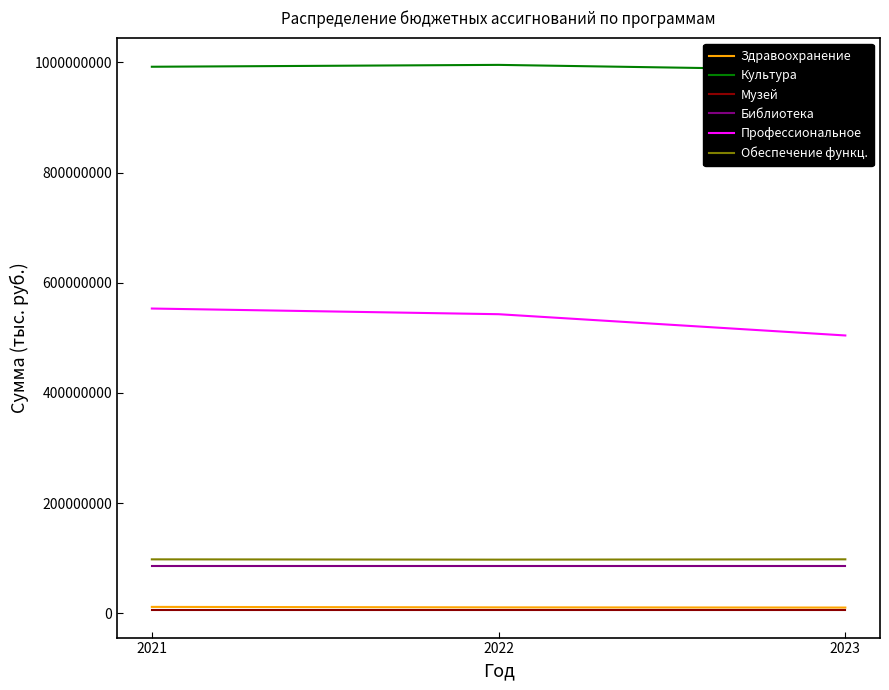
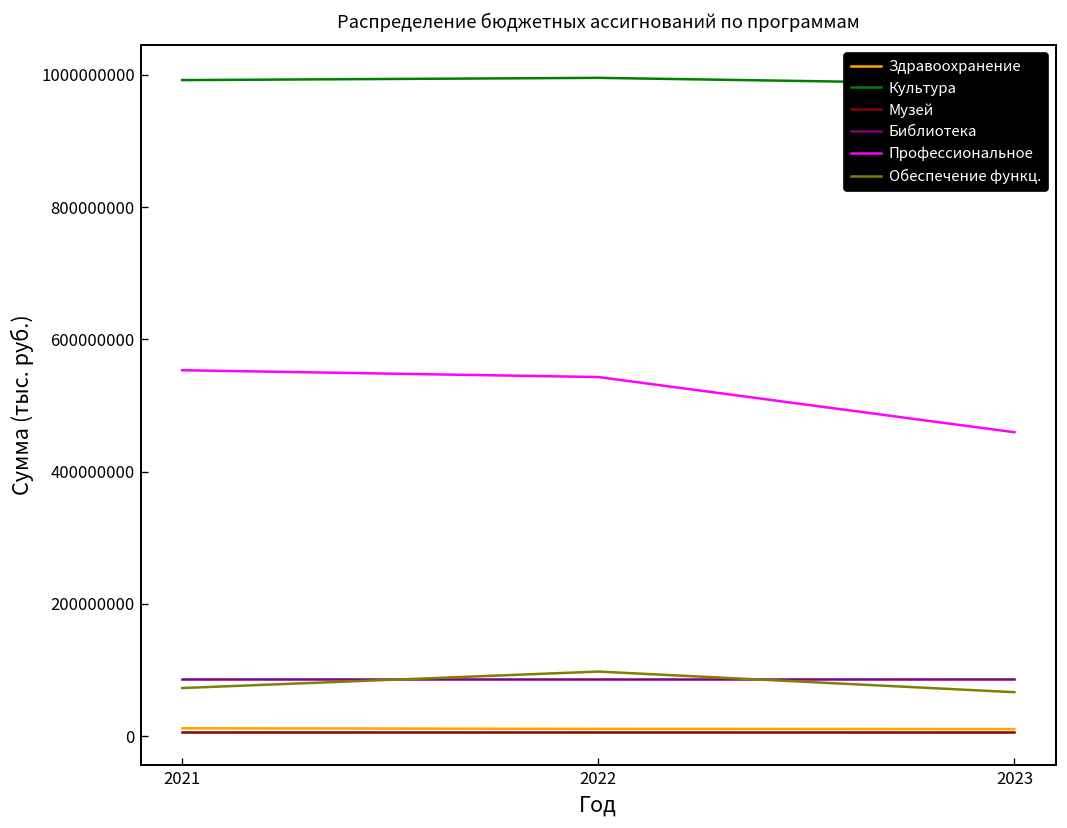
Обеспечение функц., 2021: 100000000 -> 70000000
Профессиональное, 2023: 500000000 -> 460000000
Обеспечение функц., 2023: 100000000 -> 70000000
